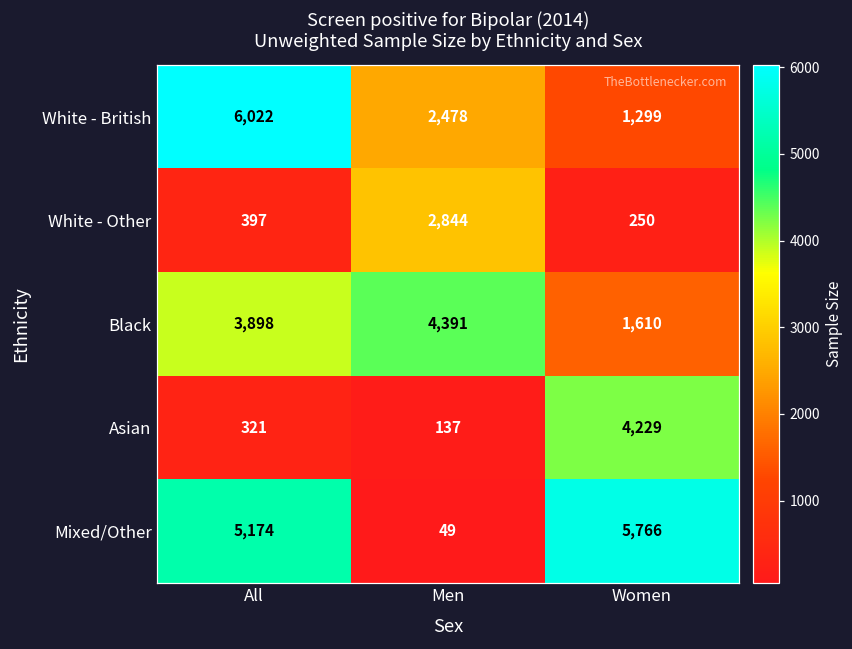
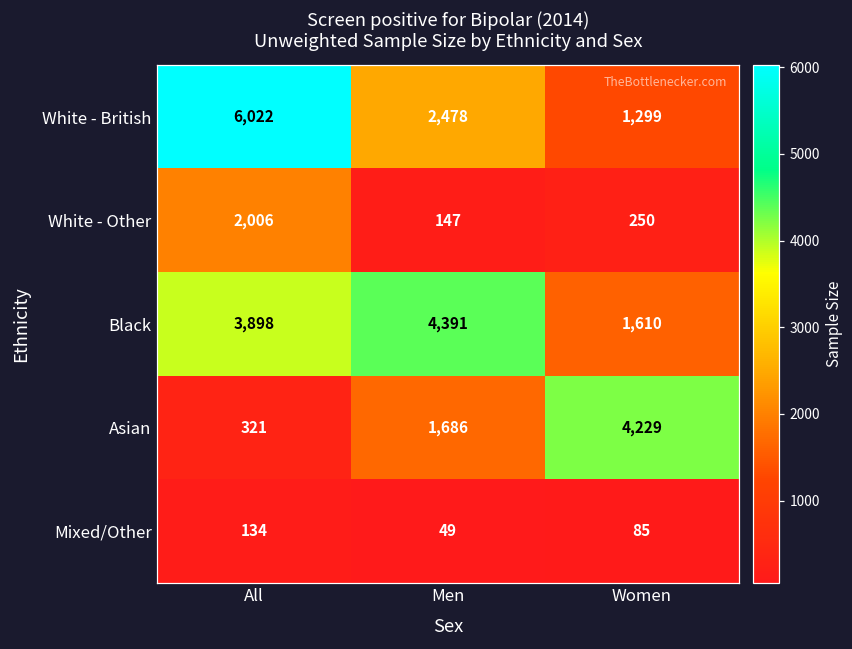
White - Other, All: 397 -> 2,006
White - Other, Men: 2,844 -> 147
Asian, Men: 137 -> 1,686
Mixed/Other, All: 5,174 -> 134
Mixed/Other, Women: 5,766 -> 85
